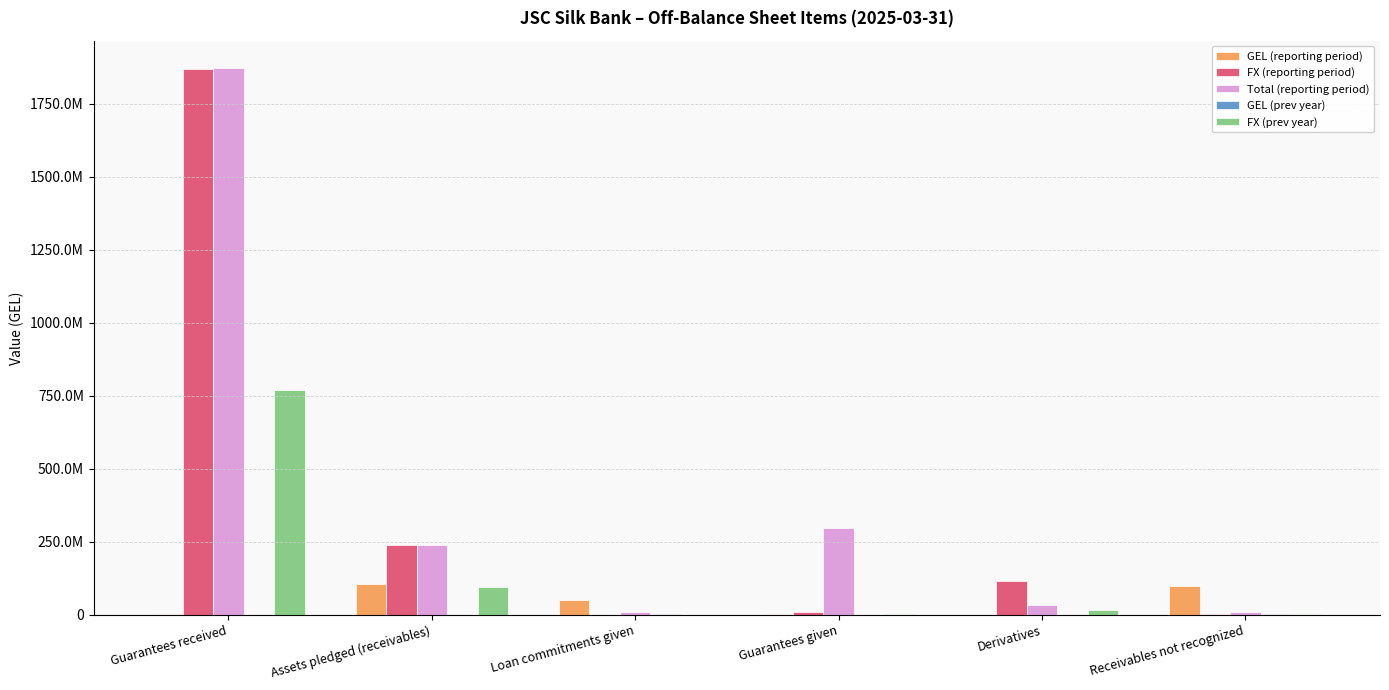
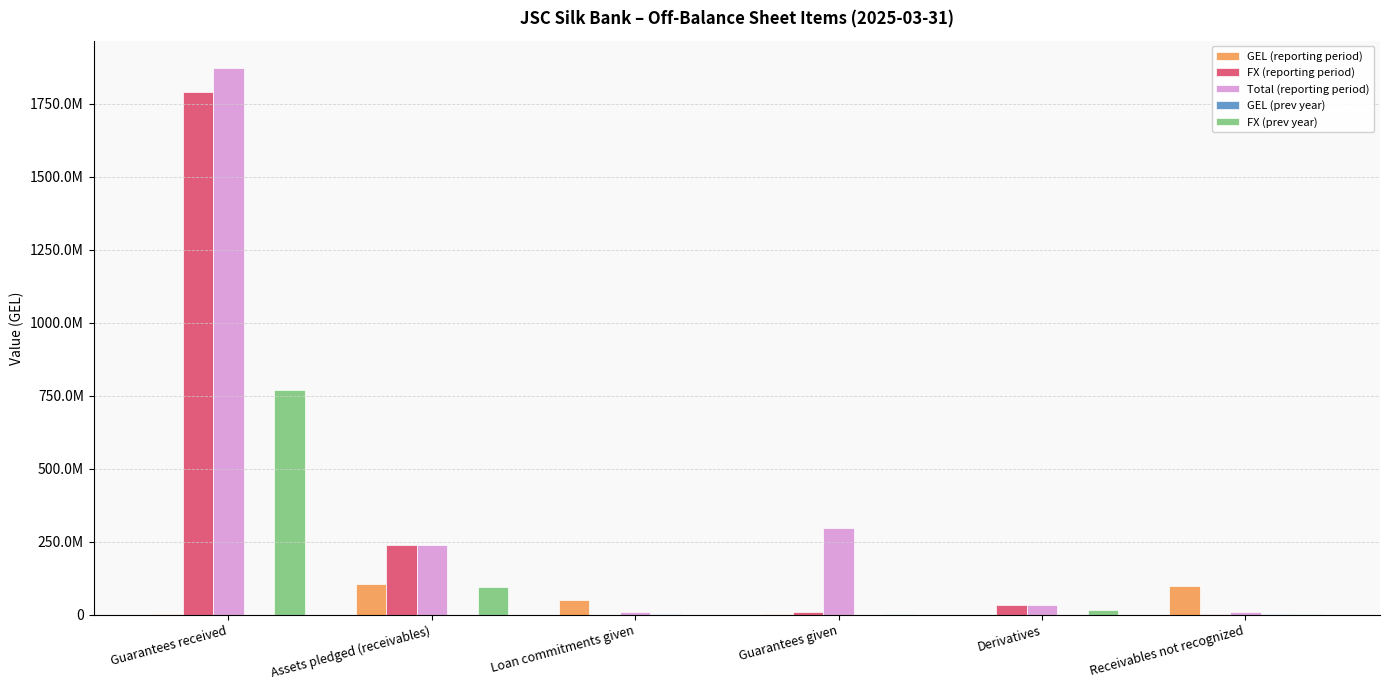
FX (reporting period), Guarantees received: 1870000000 -> 1790000000
FX (reporting period), Derivatives: 120000000 -> 30000000
